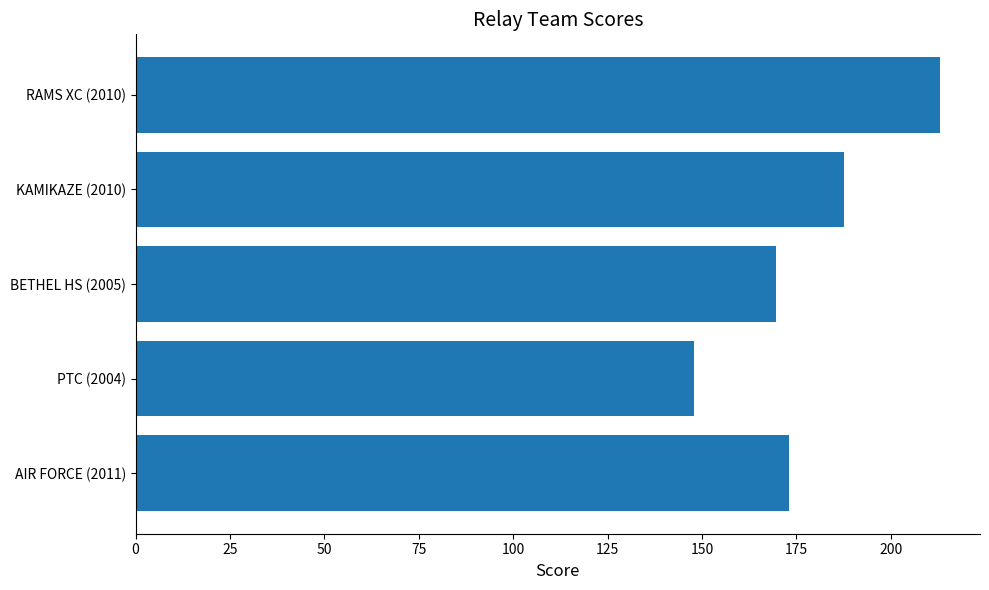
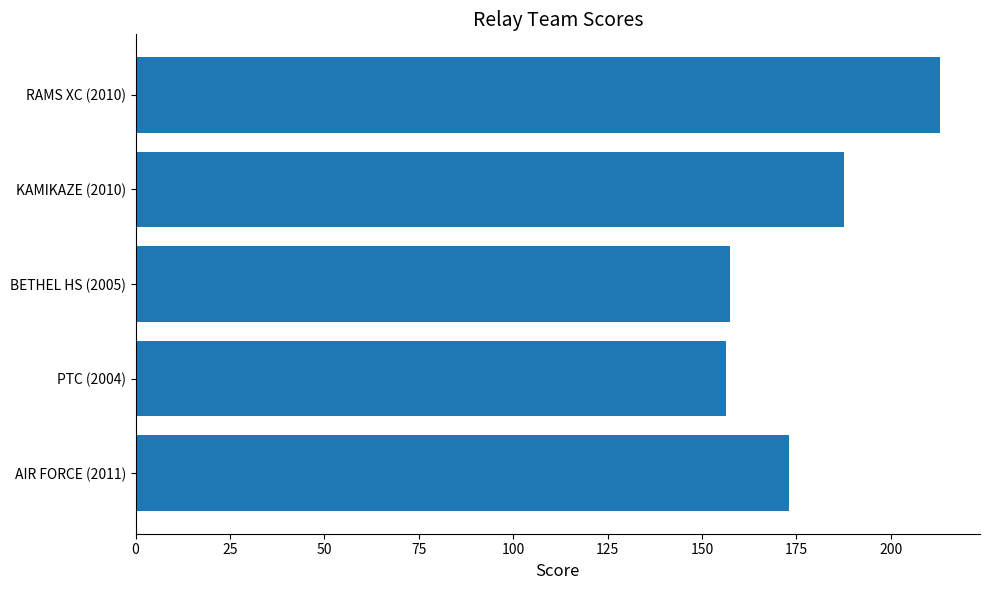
BETHEL HS (2005): 170 -> 158
PTC (2004): 148 -> 157
